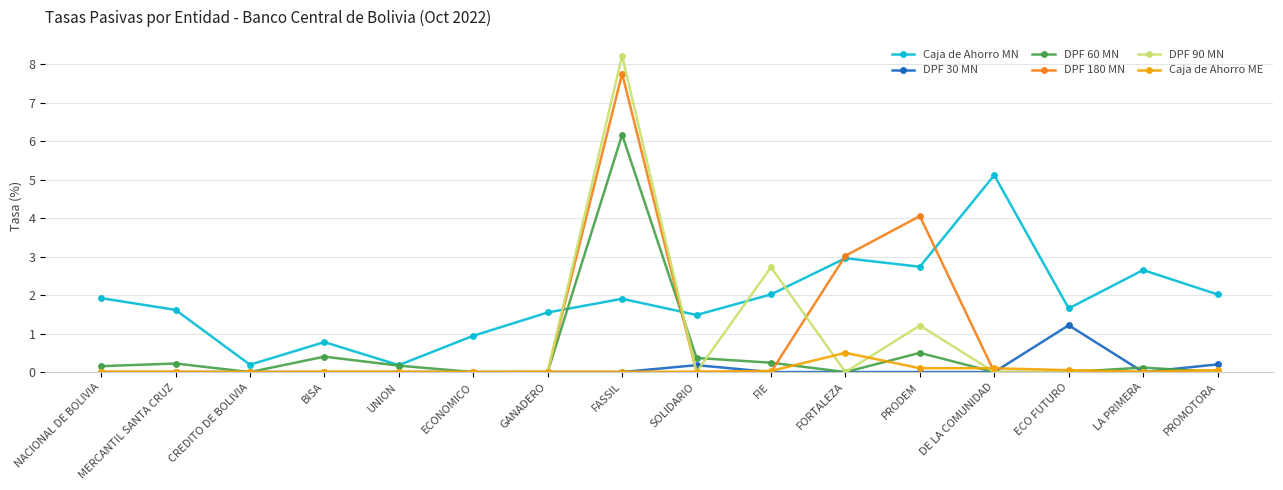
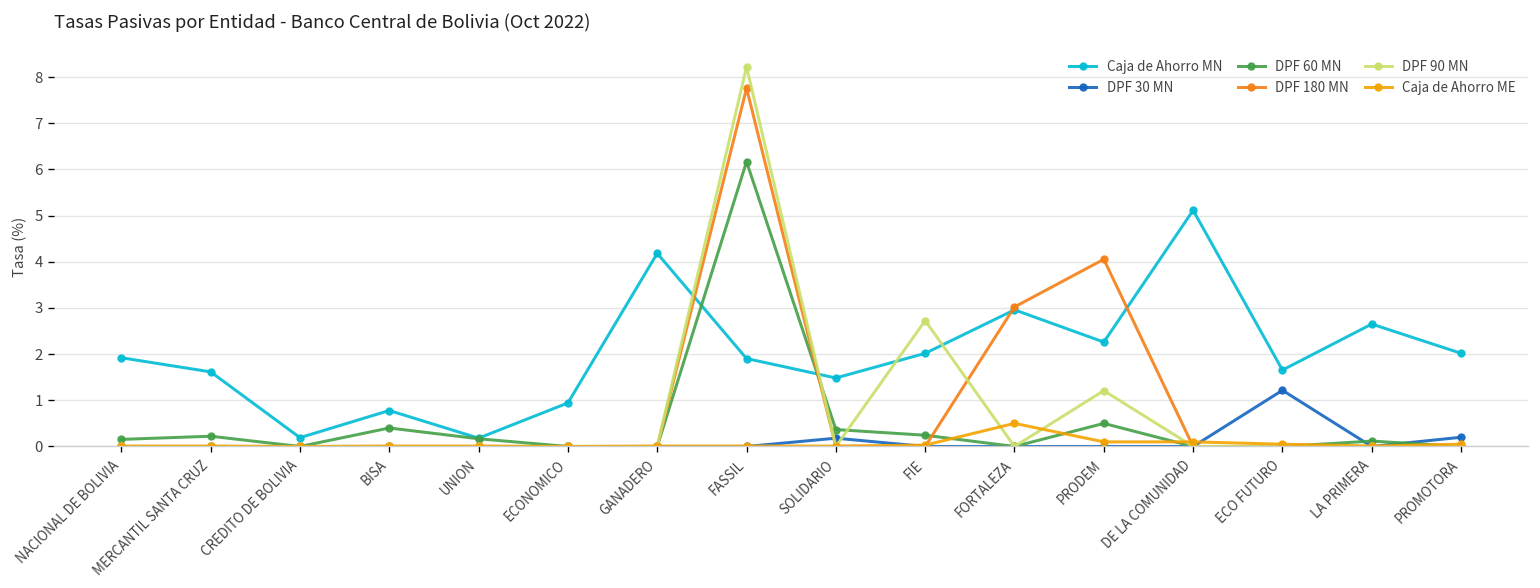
Caja de Ahorro MN, GANADERO: 1.5 -> 4.2
Caja de Ahorro MN, PRODEM: 2.7 -> 2.3
